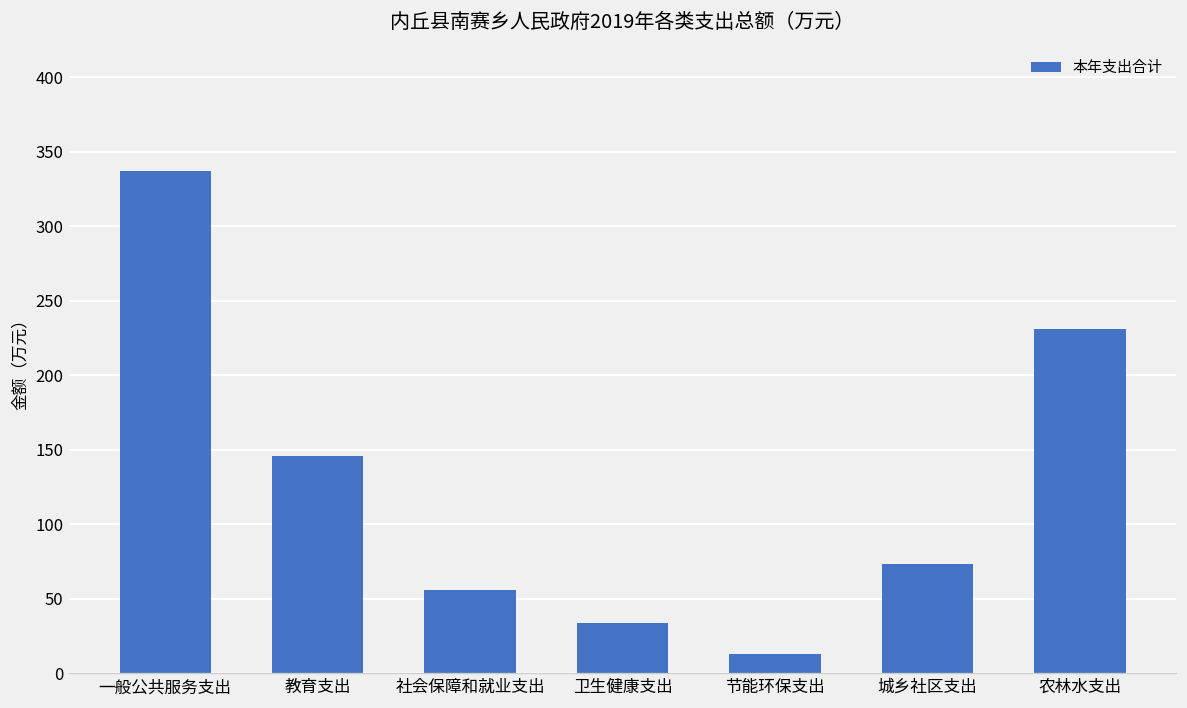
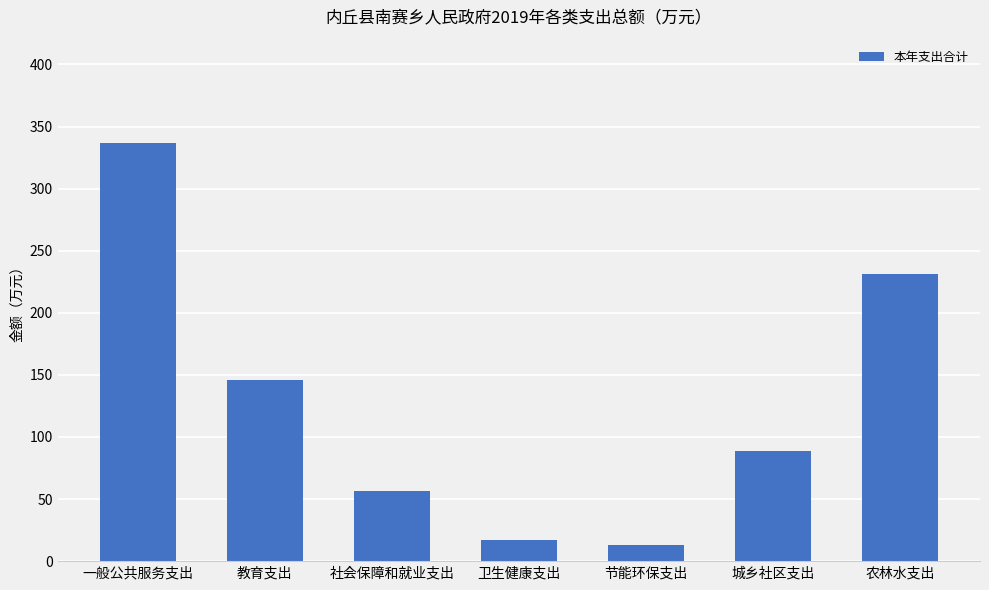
卫生健康支出: 34 -> 17
城乡社区支出: 73 -> 88
